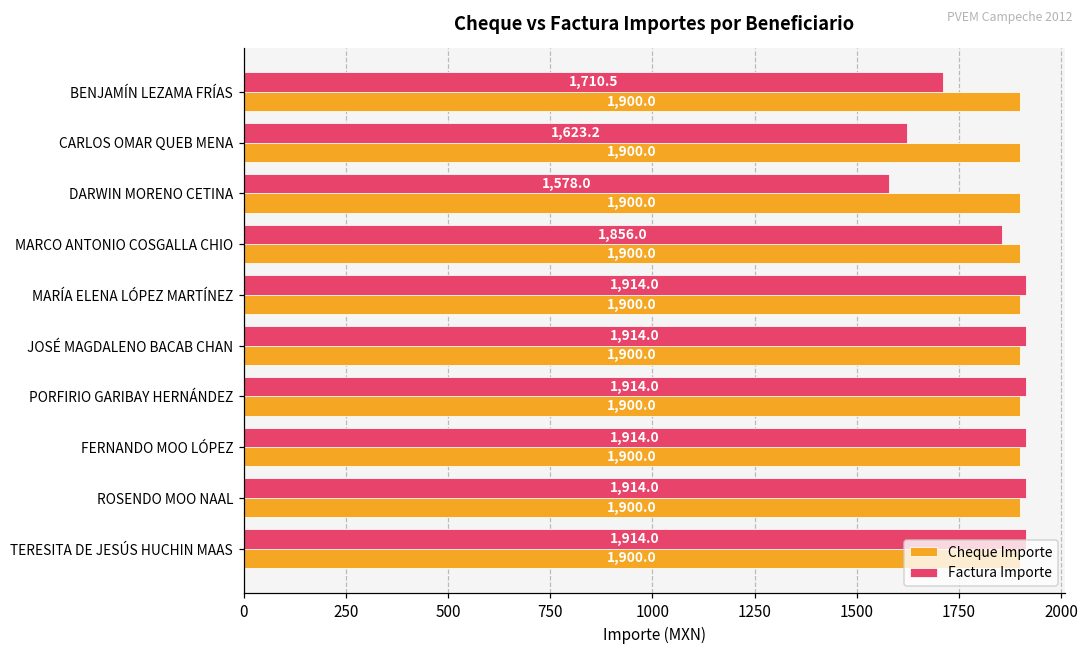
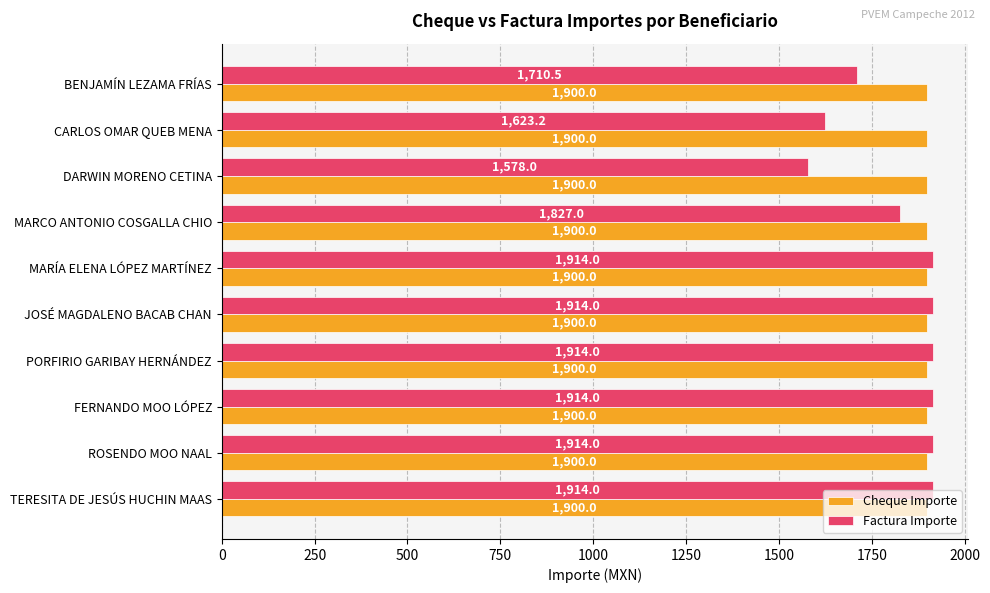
Factura Importe, MARCO ANTONIO COSGALLA CHIO: 1,856.0 -> 1,827.0
